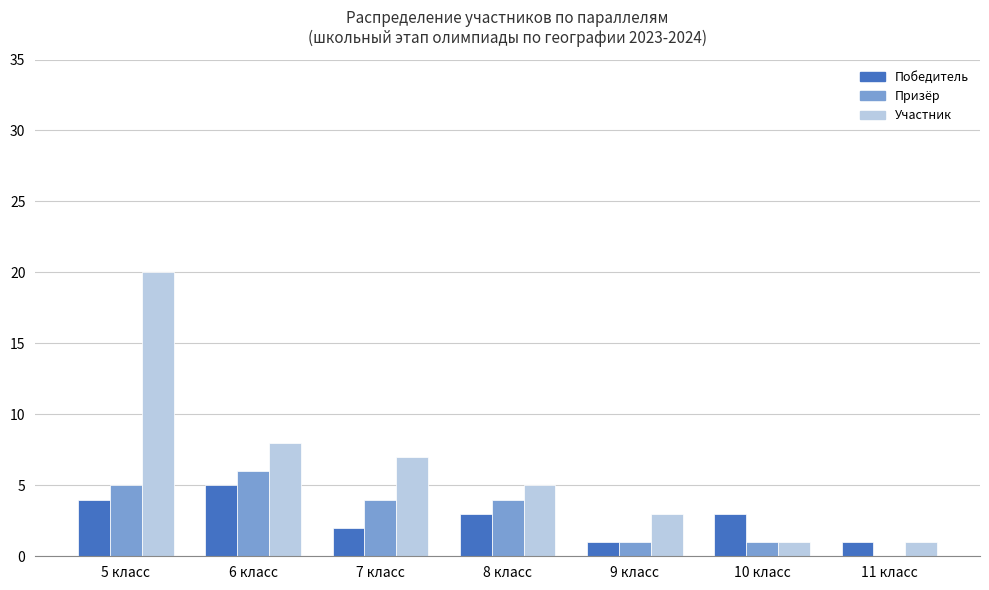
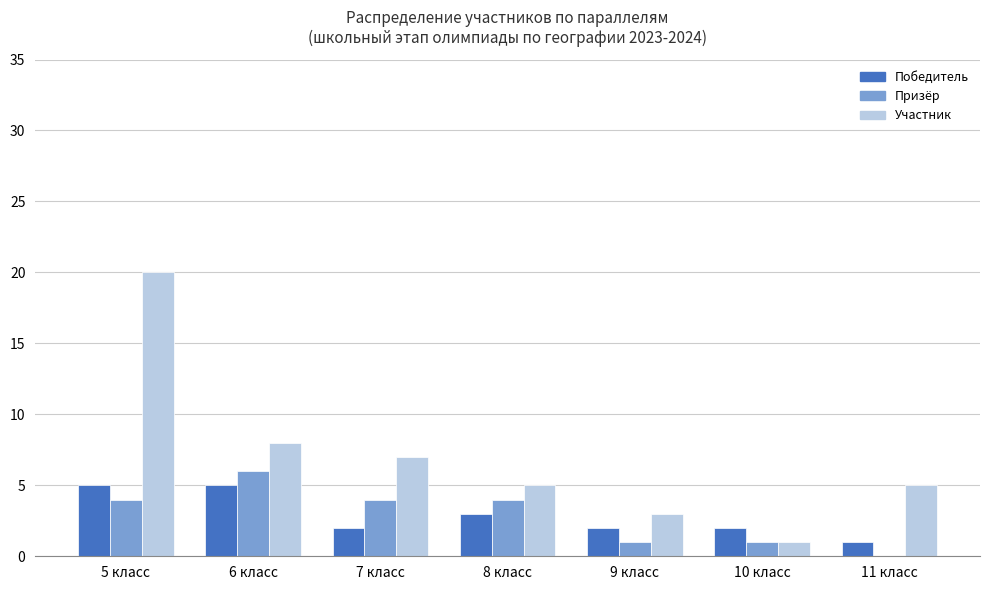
Победитель, 5 класс: 4 -> 5
Призёр, 5 класс: 5 -> 4
Победитель, 9 класс: 1 -> 2
Победитель, 10 класс: 3 -> 2
Участник, 11 класс: 1 -> 5
